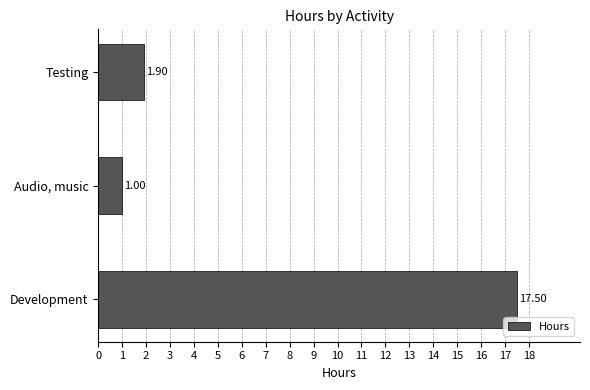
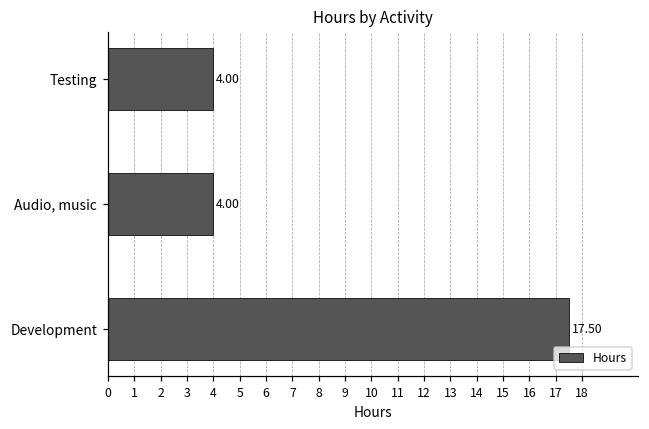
Testing: 1.90 -> 4.00
Audio, music: 1.00 -> 4.00
